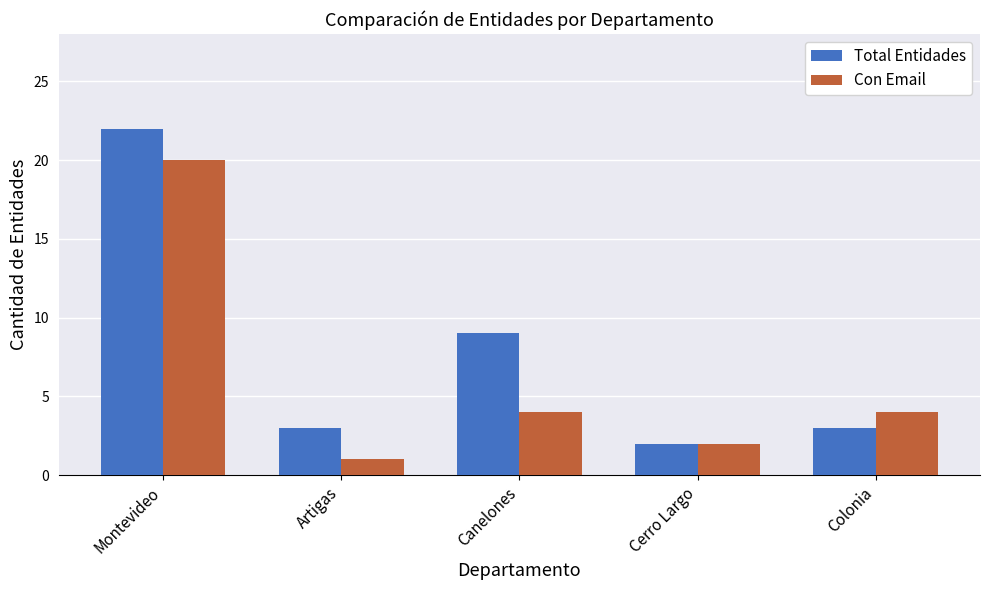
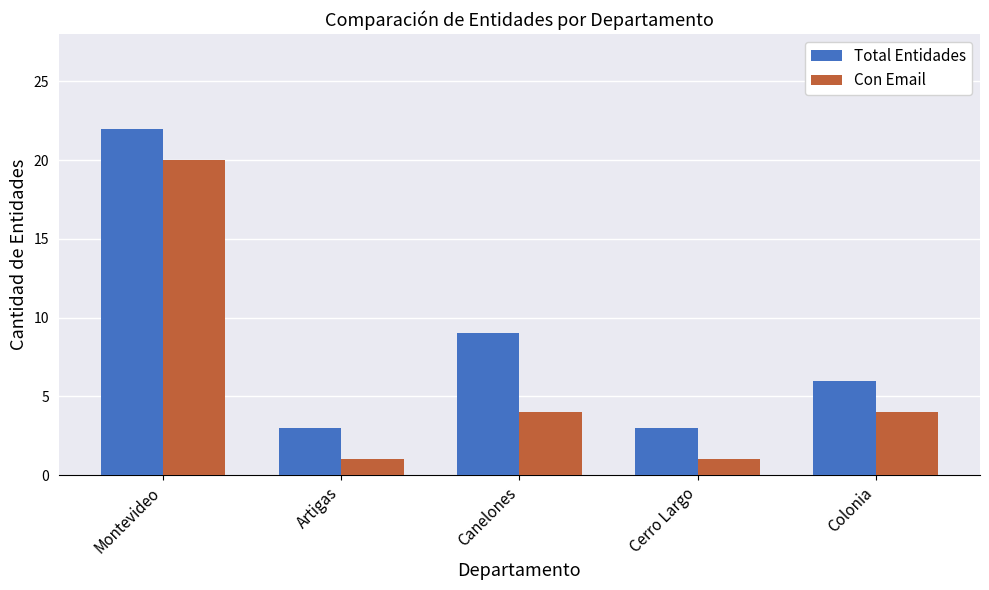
Total Entidades, Cerro Largo: 2 -> 3
Con Email, Cerro Largo: 2 -> 1
Total Entidades, Colonia: 3 -> 6
